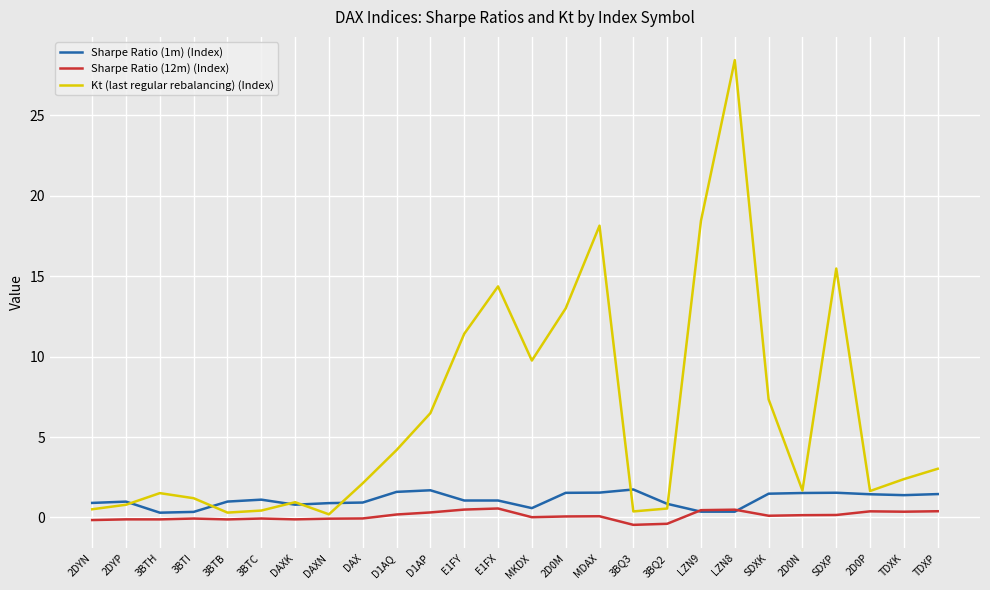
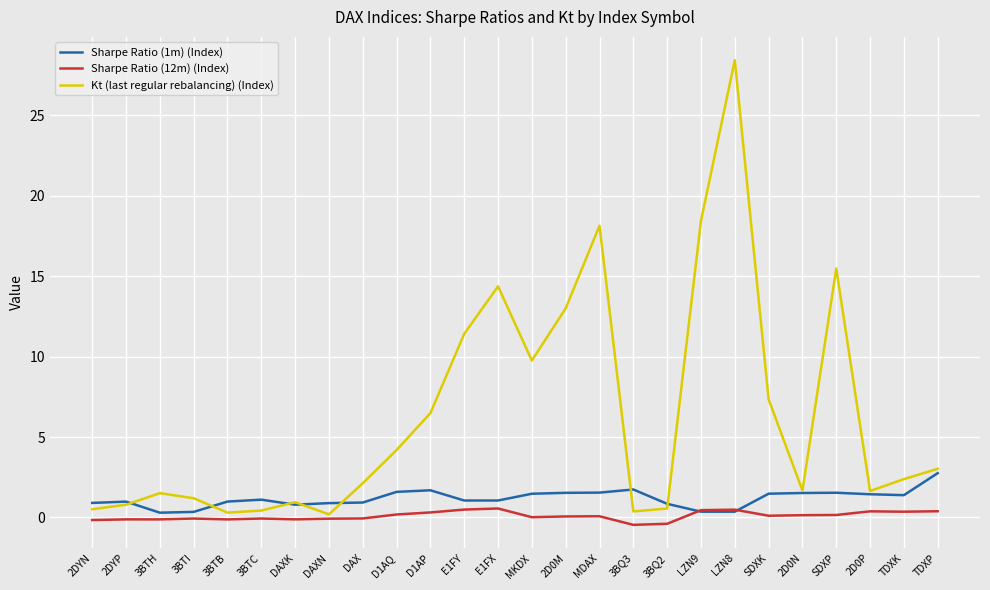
Sharpe Ratio (1m) (Index), MKDX: 0.6 -> 1.5
Sharpe Ratio (1m) (Index), TDXP: 1.5 -> 2.8
